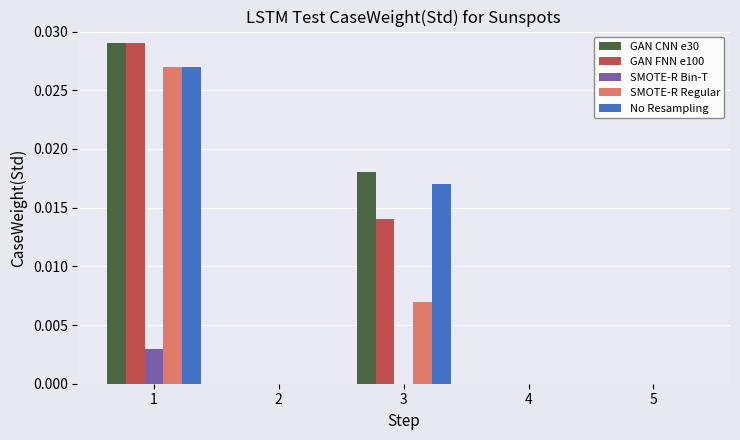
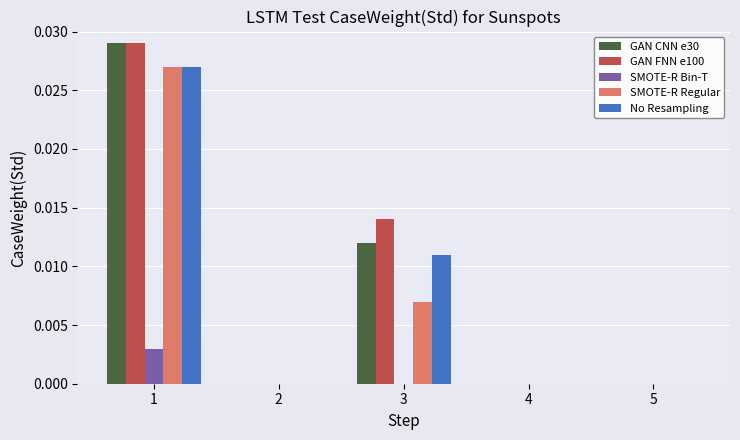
GAN CNN e30, 3: 0.0180 -> 0.0120
No Resampling, 3: 0.0170 -> 0.0110
